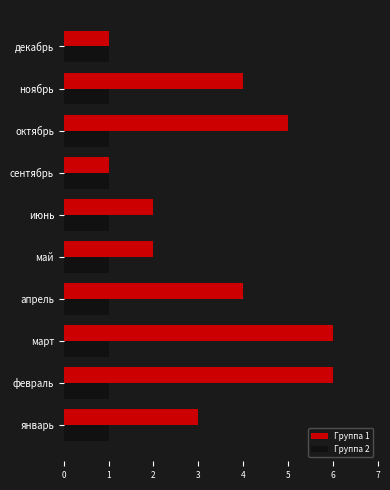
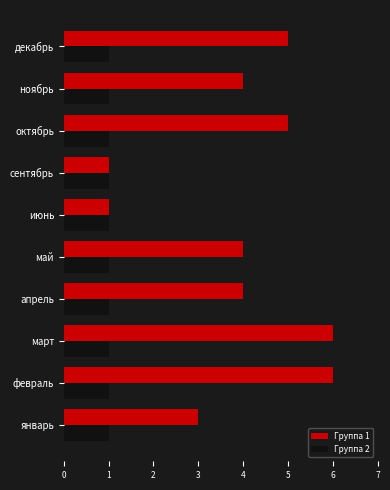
Группа 1, декабрь: 1 -> 5
Группа 1, июнь: 2 -> 1
Группа 1, май: 2 -> 4
